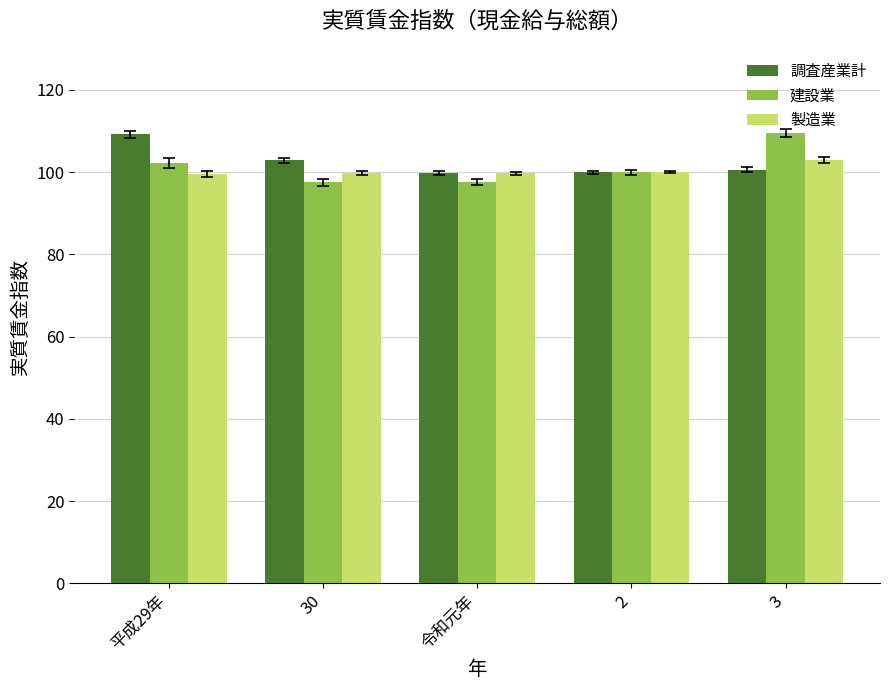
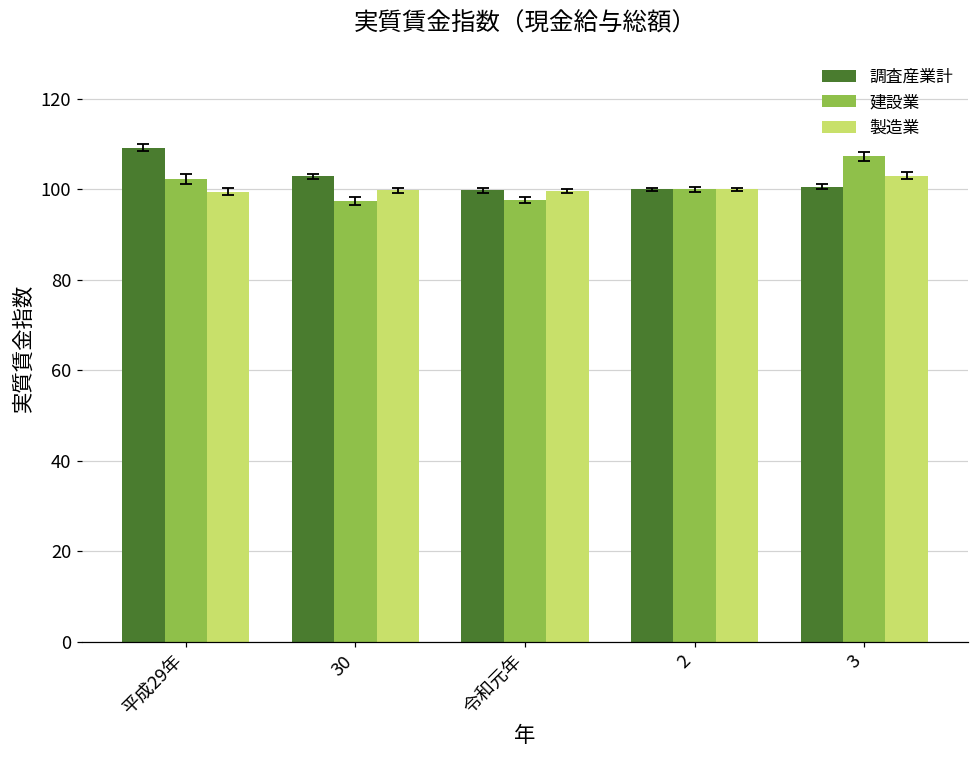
建設業, 3: 110 -> 107
